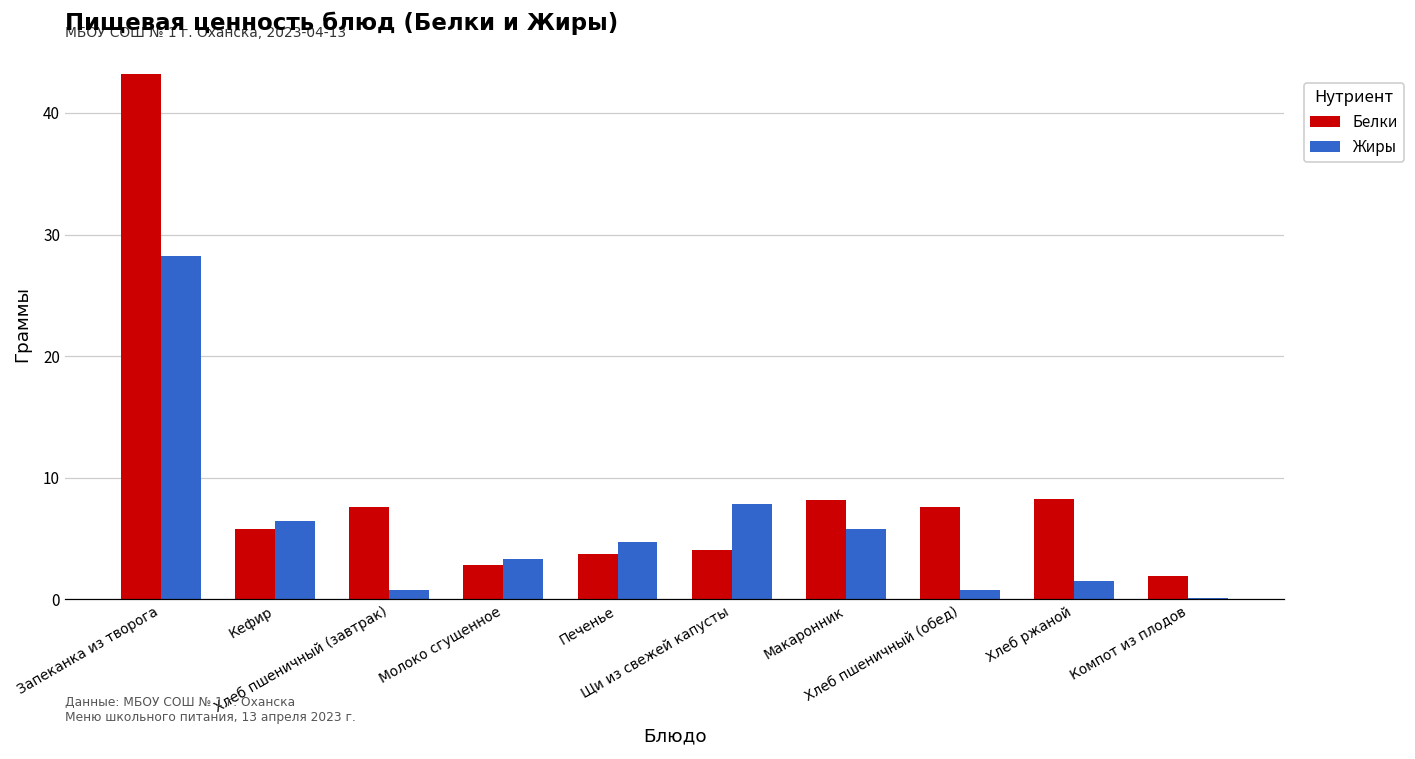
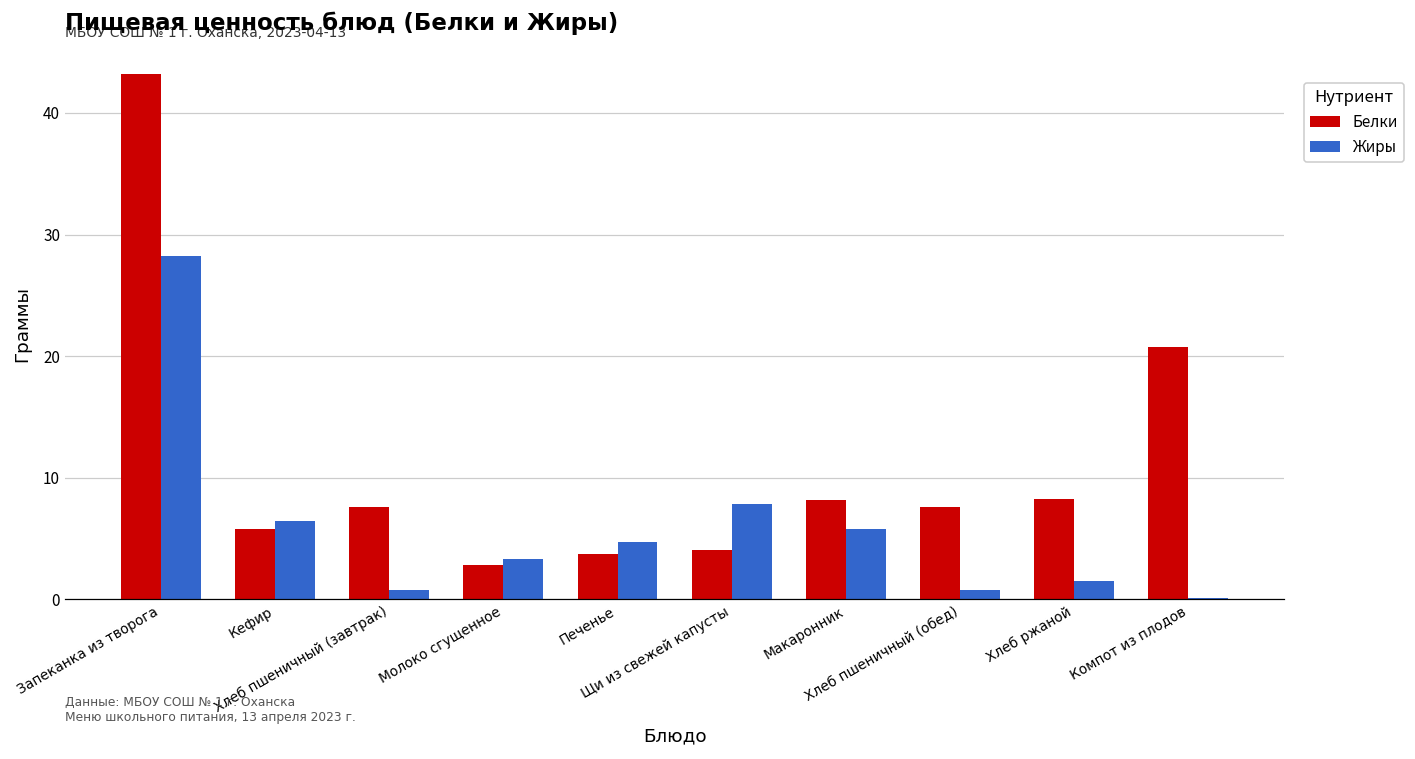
Белки, Компот из плодов: 1.9 -> 20.8
